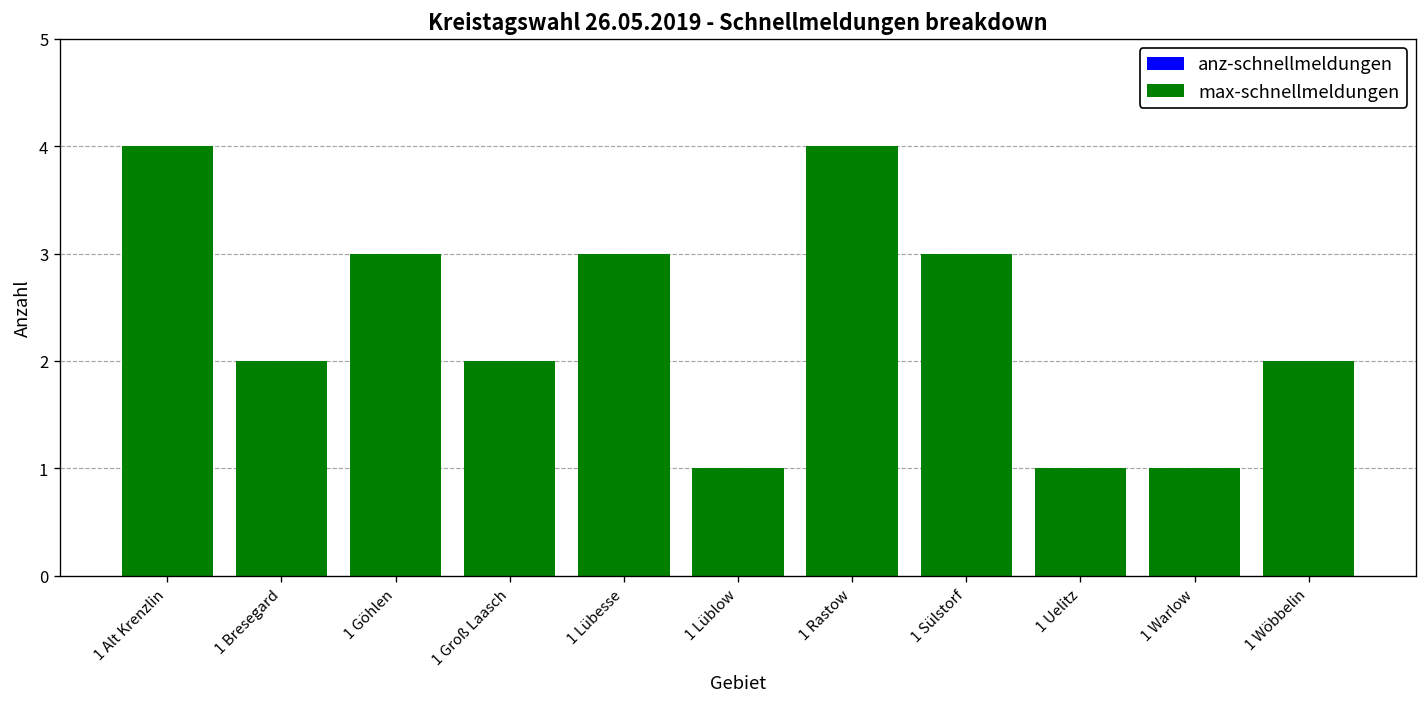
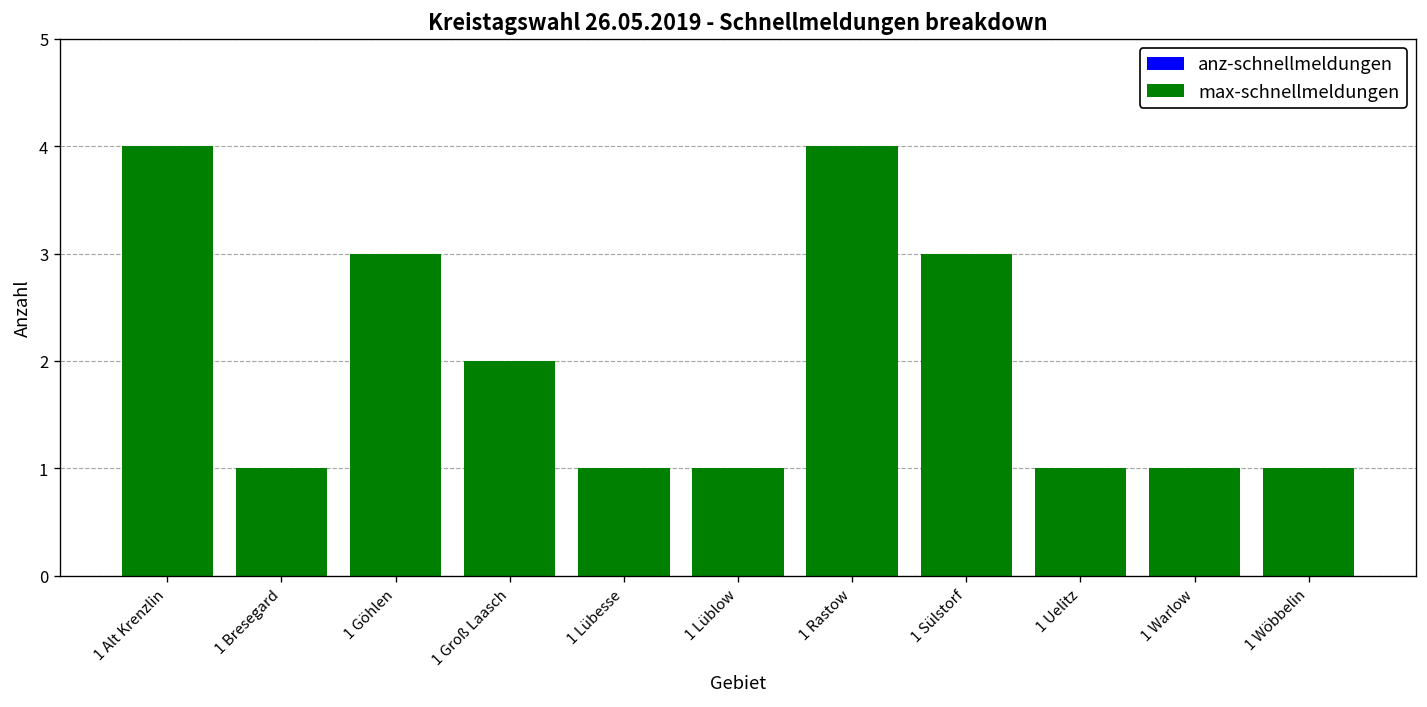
max-schnellmeldungen, 1 Bresegard: 2 -> 1
max-schnellmeldungen, 1 Lübesse: 3 -> 1
max-schnellmeldungen, 1 Wöbbelin: 2 -> 1
